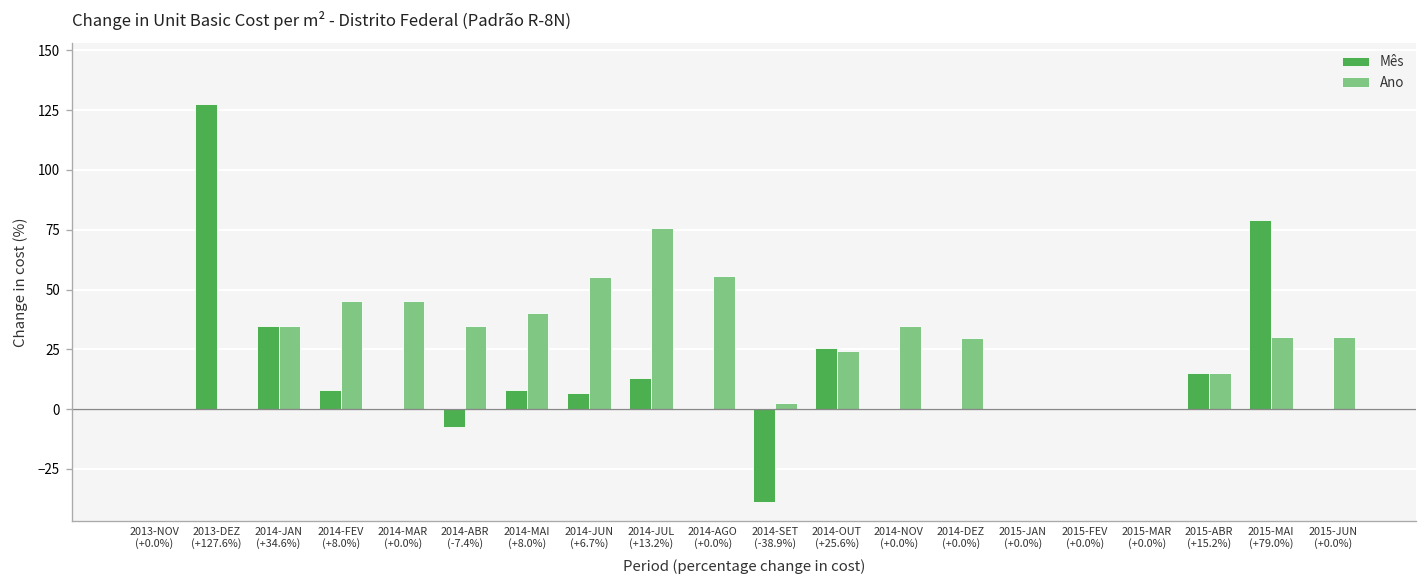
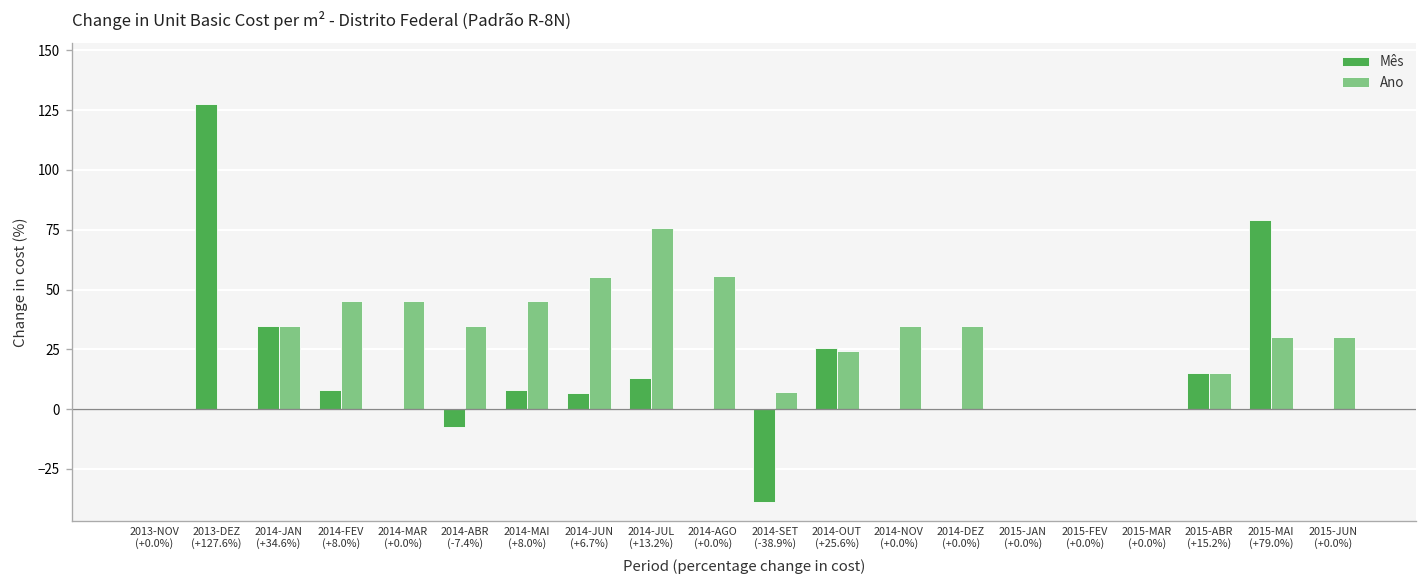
Ano, 2014-MAI (+8.0%): 40 -> 45
Ano, 2014-SET (-38.9%): 2 -> 7
Ano, 2014-DEZ (+0.0%): 30 -> 35
